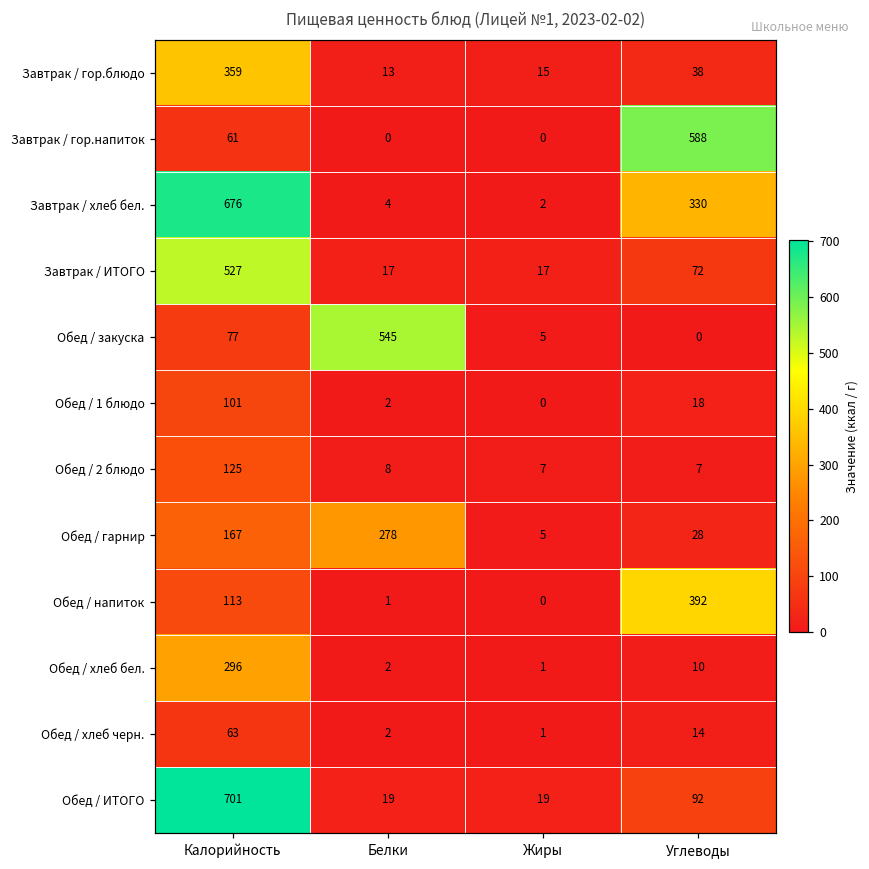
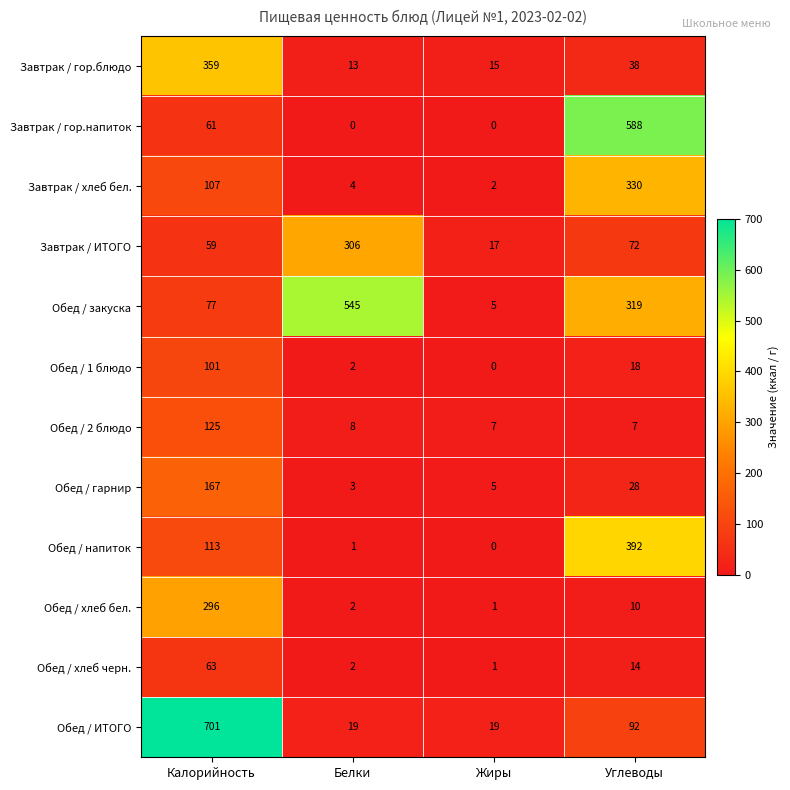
Завтрак / хлеб бел., Калорийность: 676 -> 107
Завтрак / ИТОГО, Калорийность: 527 -> 59
Завтрак / ИТОГО, Белки: 17 -> 306
Обед / закуска, Углеводы: 0 -> 319
Обед / гарнир, Белки: 278 -> 3
